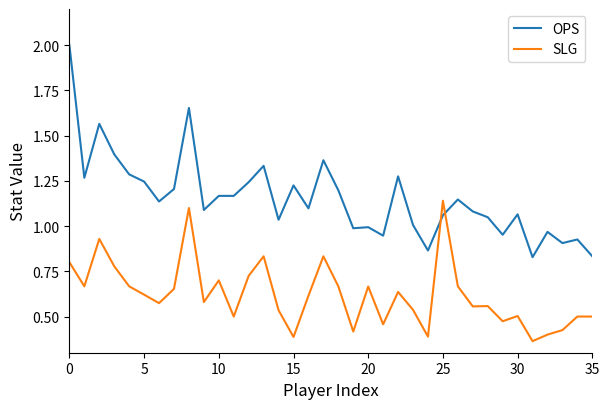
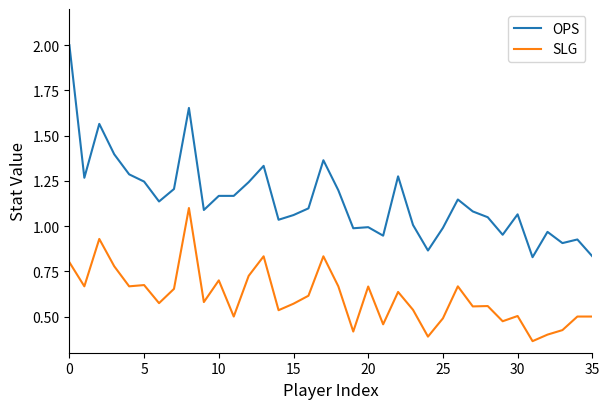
SLG, 5: 0.62 -> 0.67
OPS, 15: 1.23 -> 1.06
SLG, 15: 0.39 -> 0.57
OPS, 25: 1.06 -> 0.99
SLG, 25: 1.14 -> 0.49
